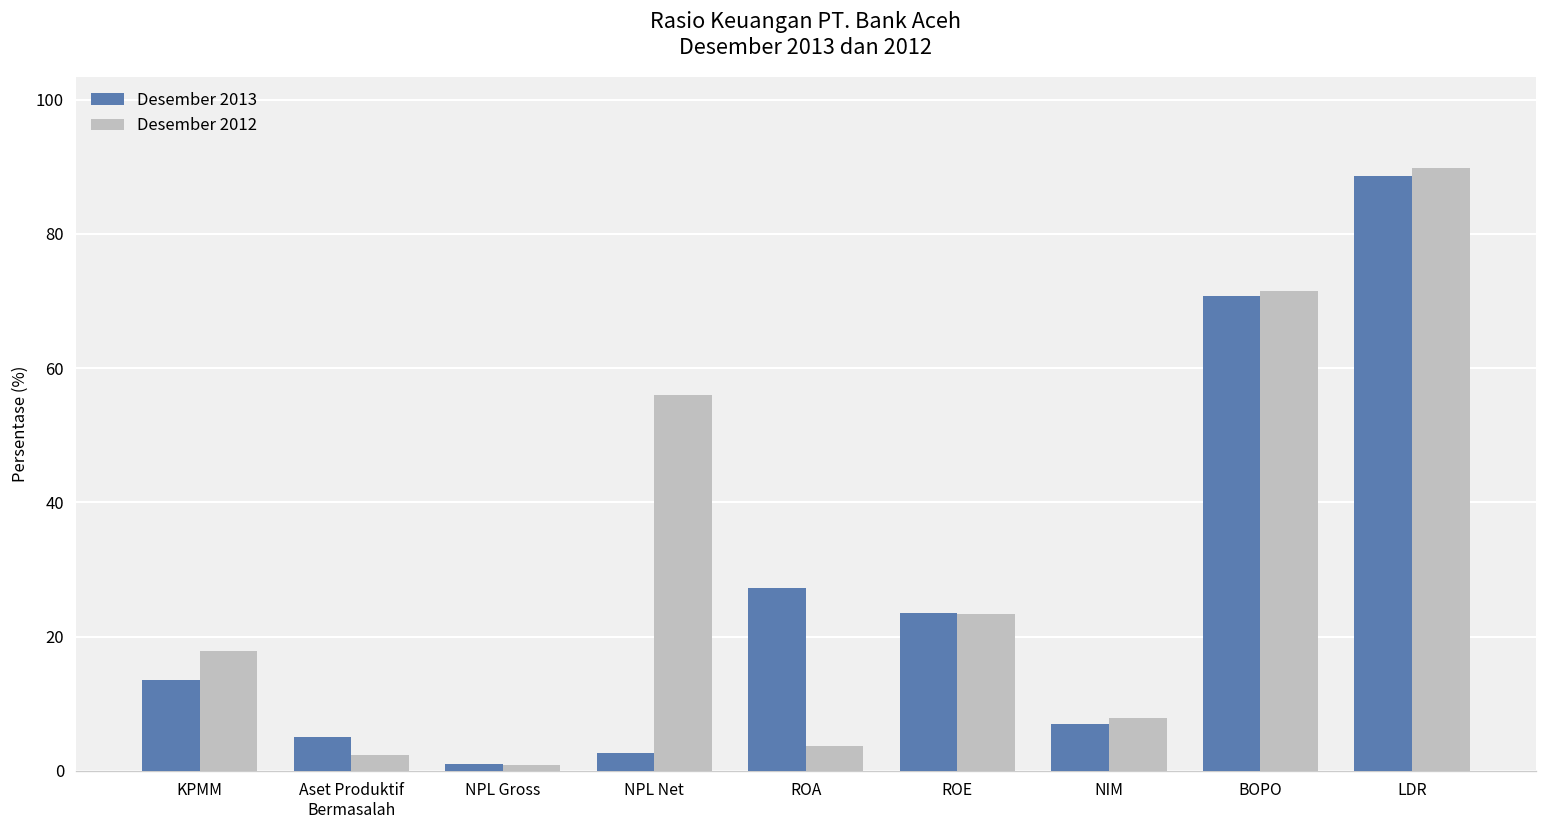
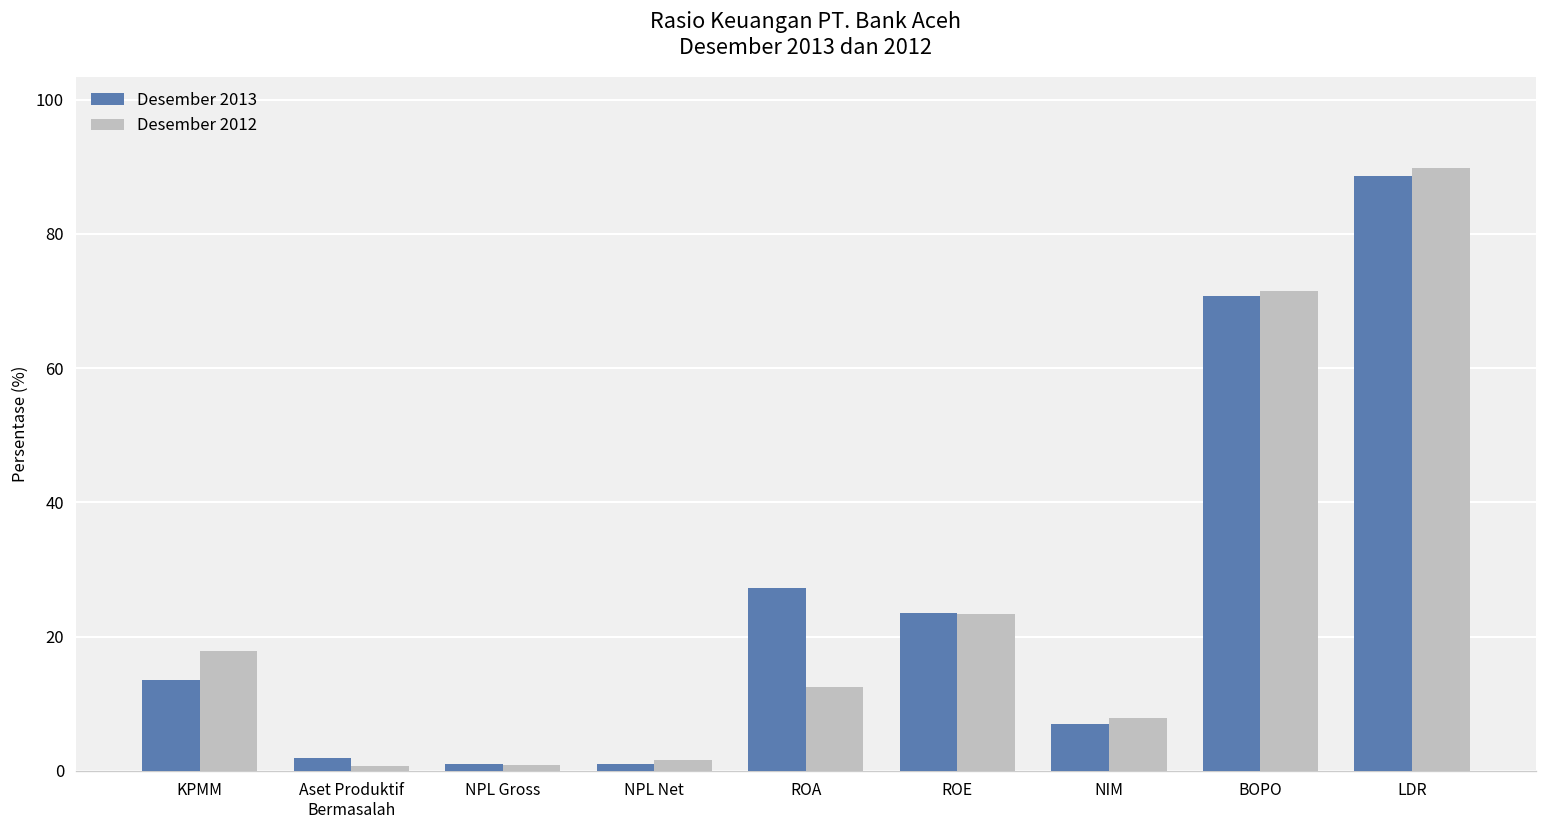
Desember 2013, Aset Produktif Bermasalah: 5 -> 2
Desember 2012, Aset Produktif Bermasalah: 2 -> 1
Desember 2013, NPL Net: 3 -> 1
Desember 2012, NPL Net: 56 -> 2
Desember 2012, ROA: 4 -> 13
